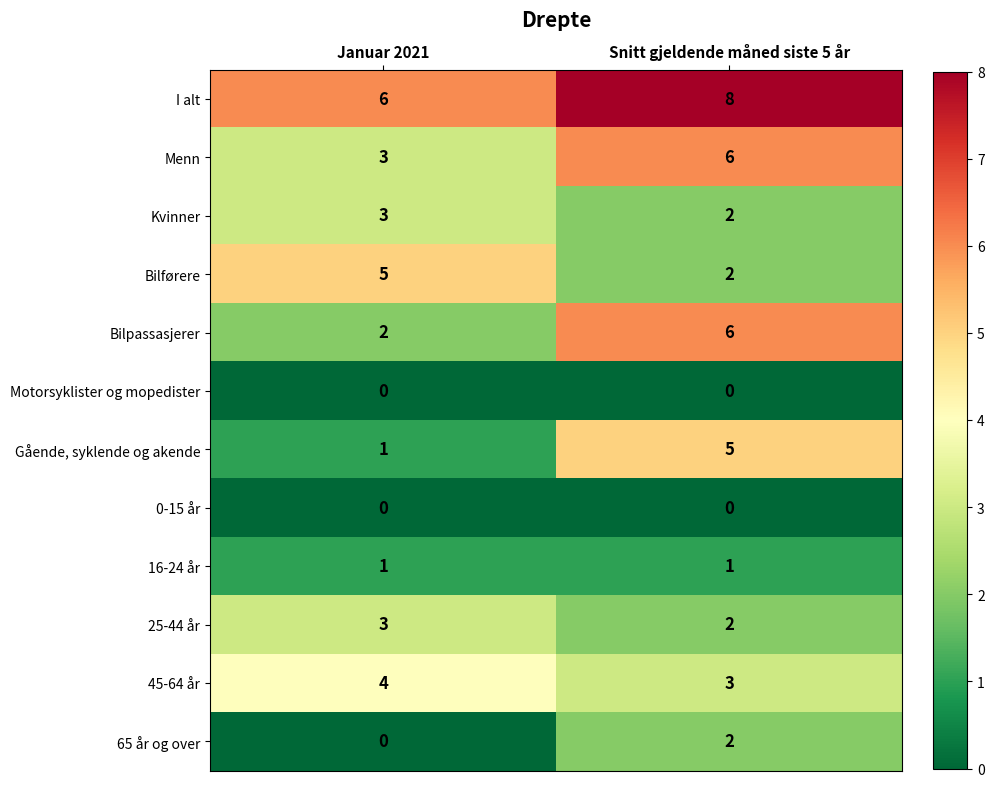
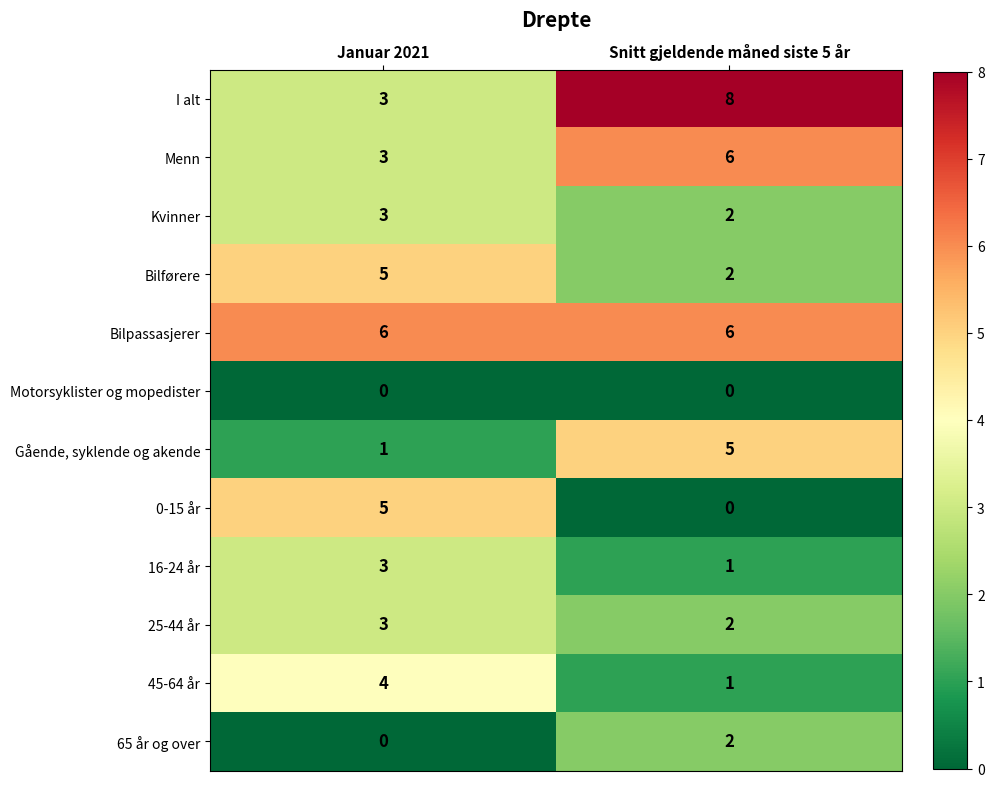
I alt, Januar 2021: 6 -> 3
Bilpassasjerer, Januar 2021: 2 -> 6
0-15 år, Januar 2021: 0 -> 5
16-24 år, Januar 2021: 1 -> 3
45-64 år, Snitt gjeldende måned siste 5 år: 3 -> 1
